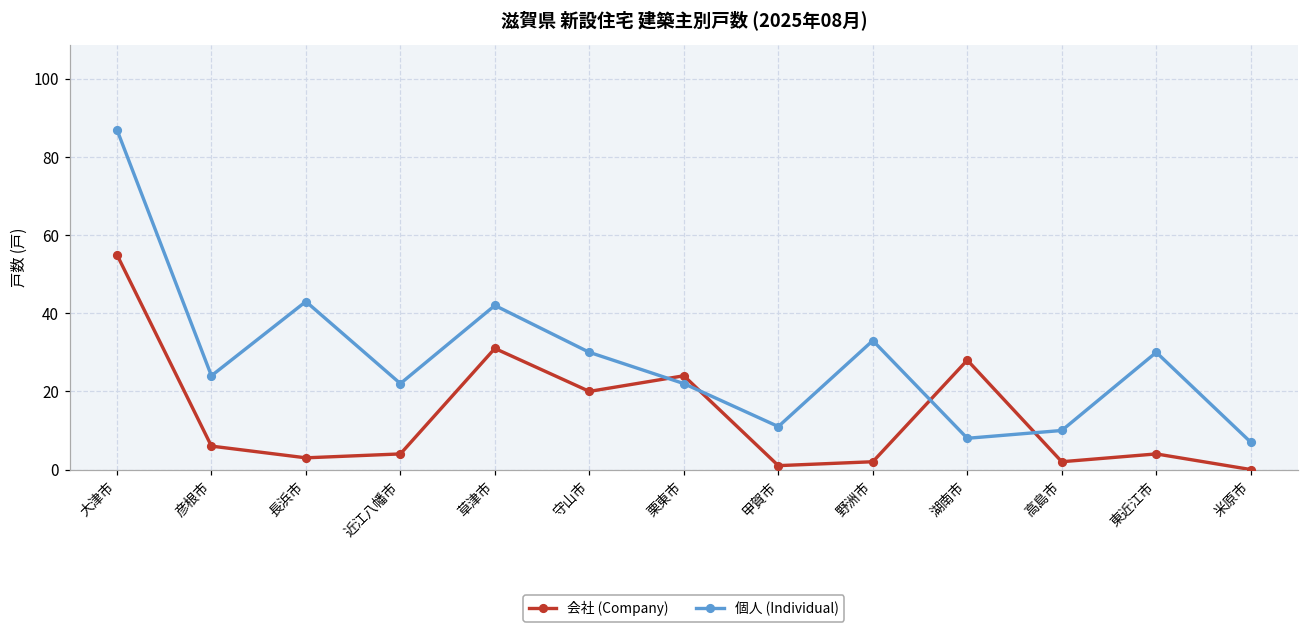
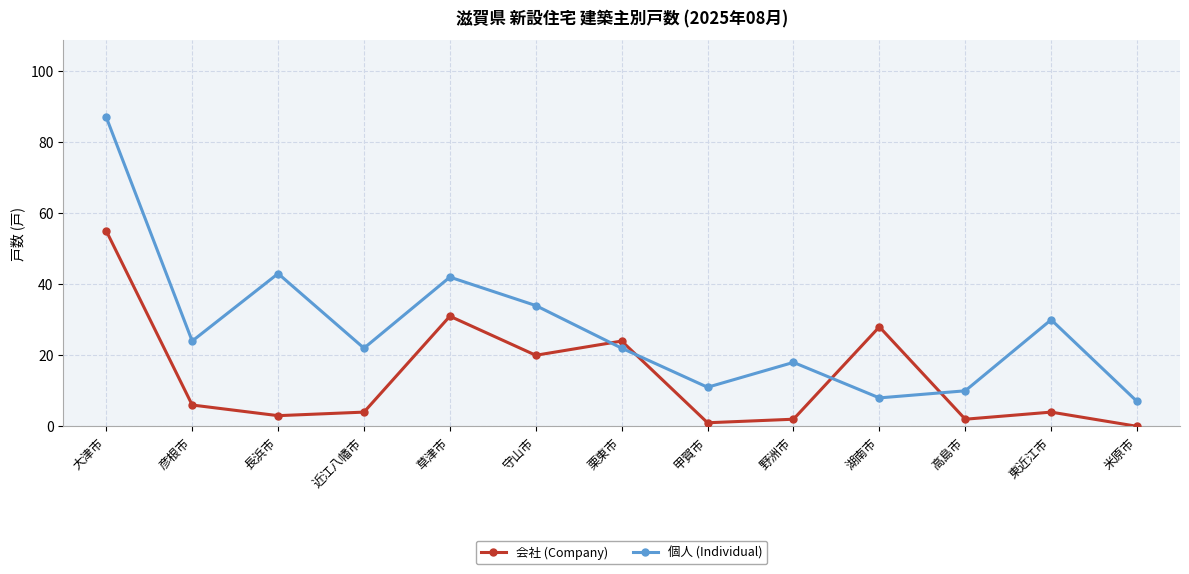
個人 (Individual), 守山市: 30 -> 34
個人 (Individual), 野洲市: 33 -> 18
